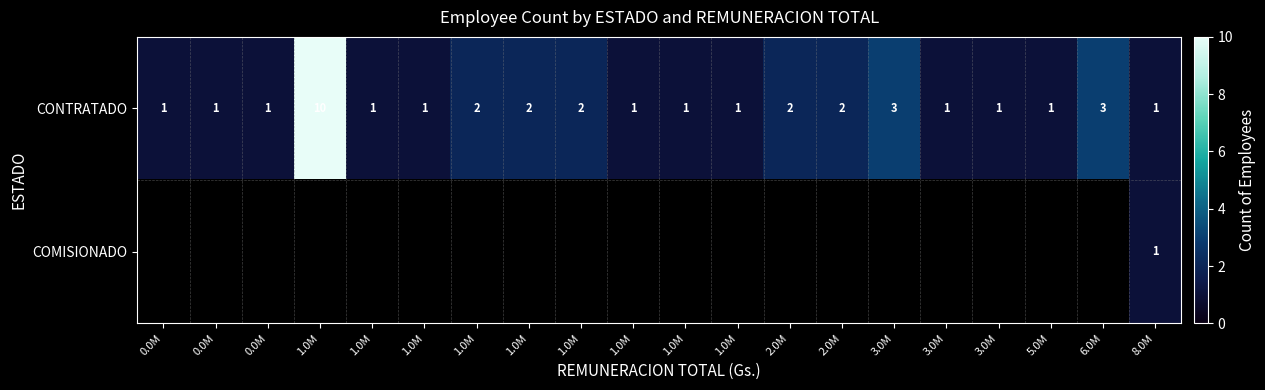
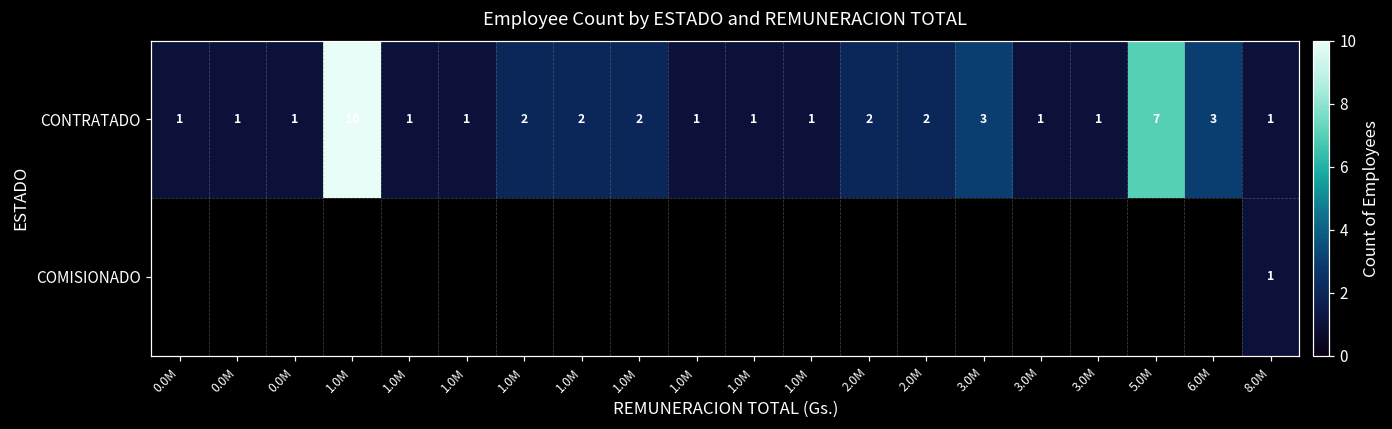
CONTRATADO, 5.0M: 1 -> 7
